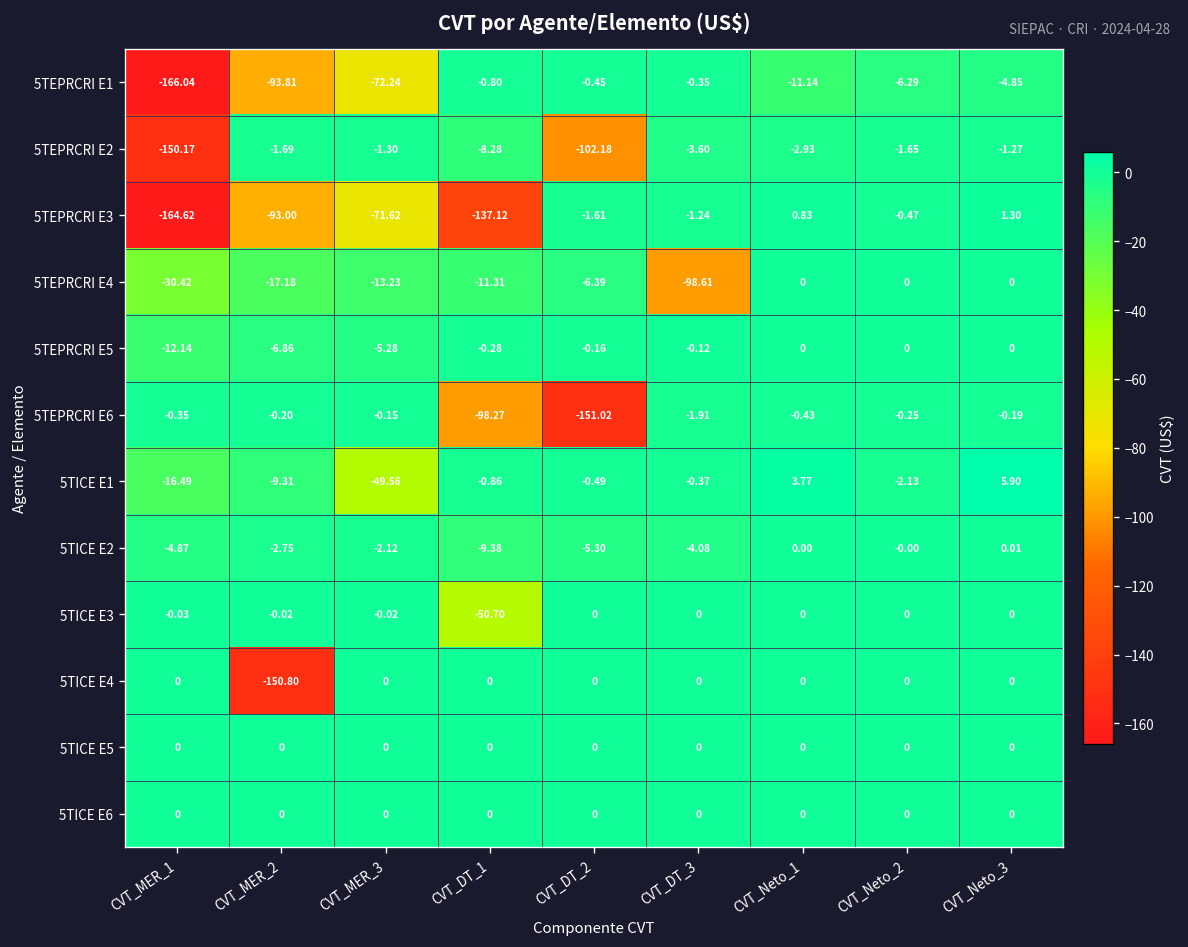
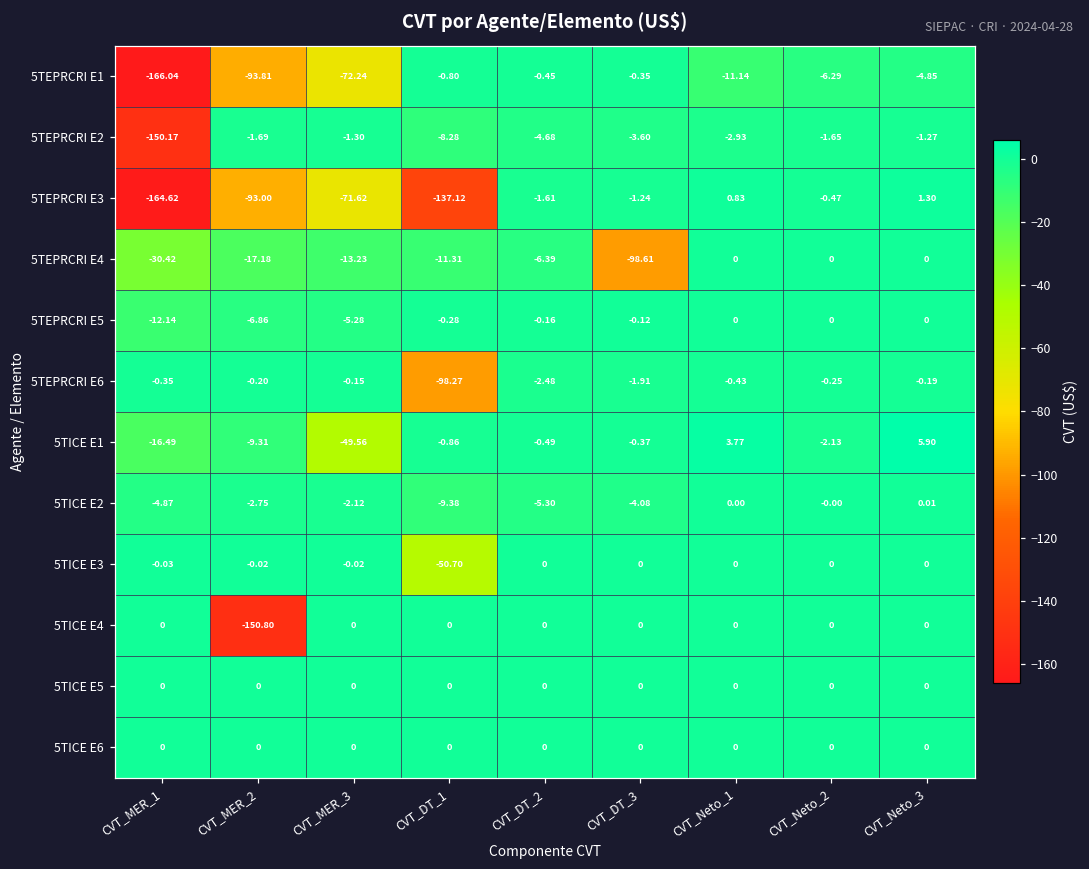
5TEPRCRI E2, CVT_DT_2: -102.18 -> -4.68
5TEPRCRI E6, CVT_DT_2: -151.02 -> -2.48
